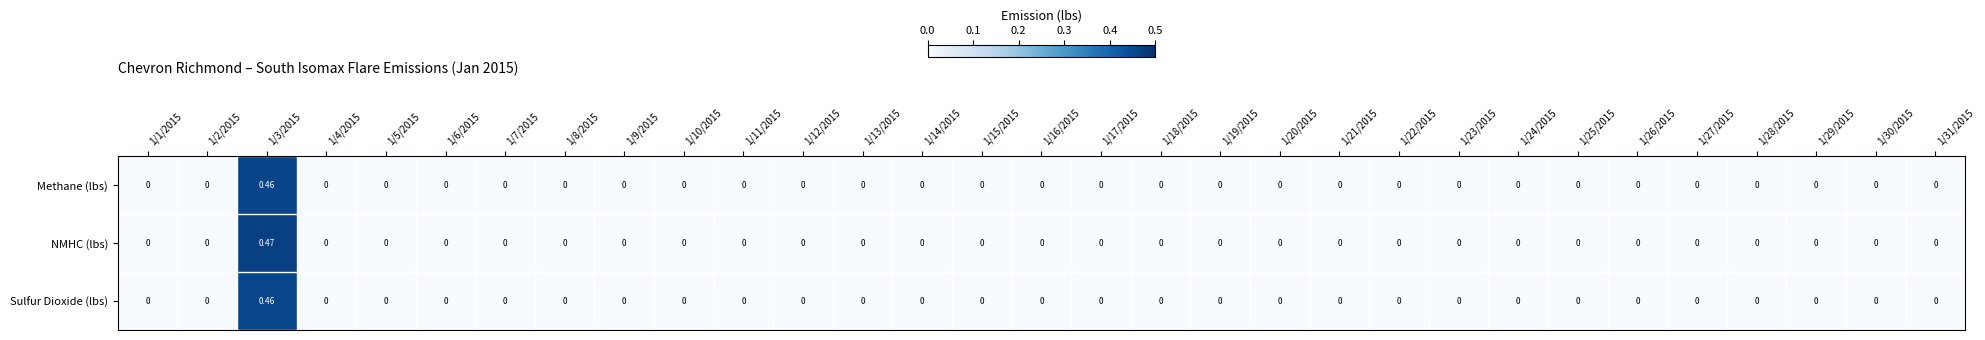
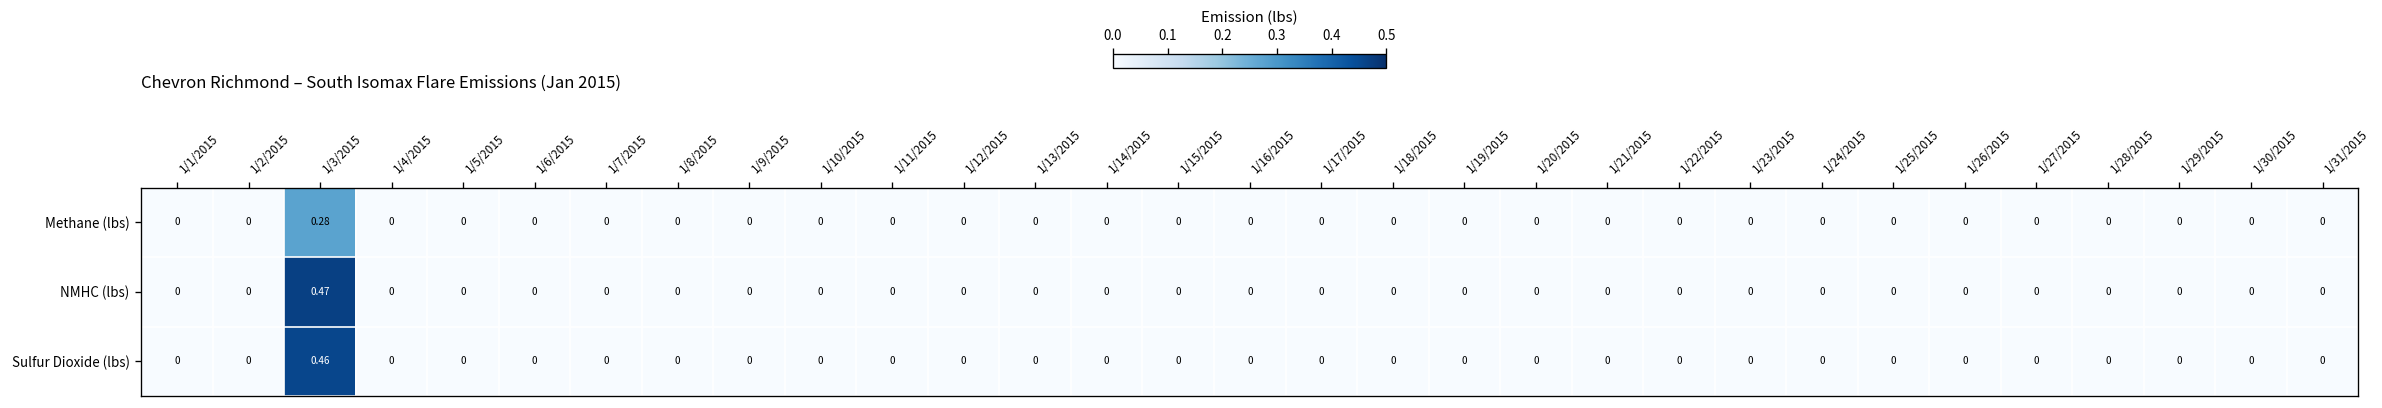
Methane (lbs), 1/3/2015: 0.46 -> 0.28
